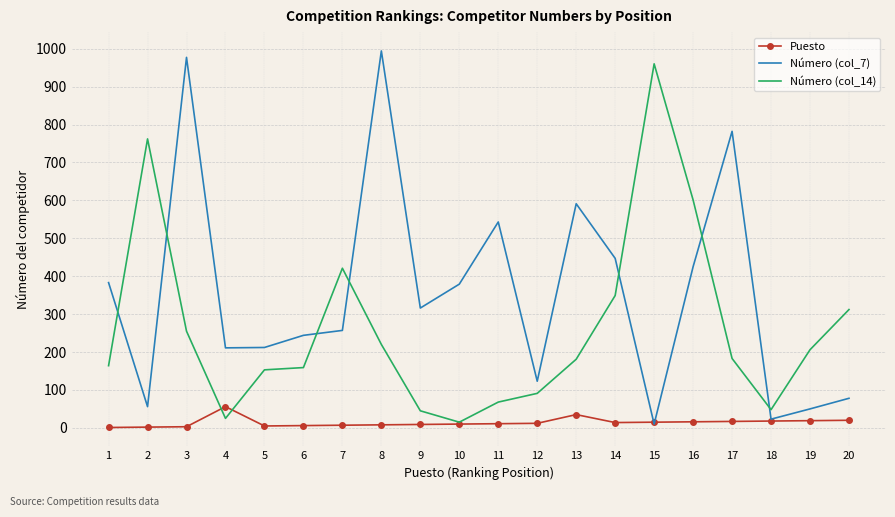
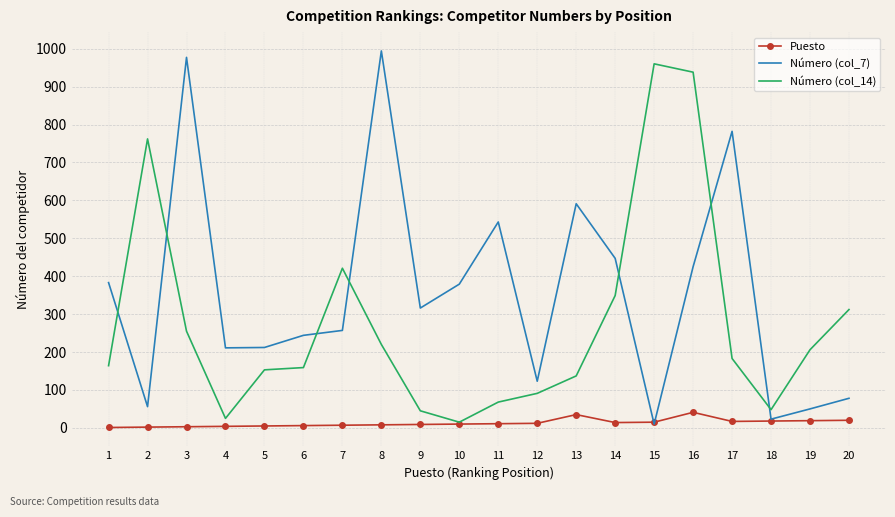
Puesto, 4: 60 -> 0
Número (col_14), 13: 180 -> 140
Puesto, 16: 20 -> 40
Número (col_14), 16: 600 -> 940
